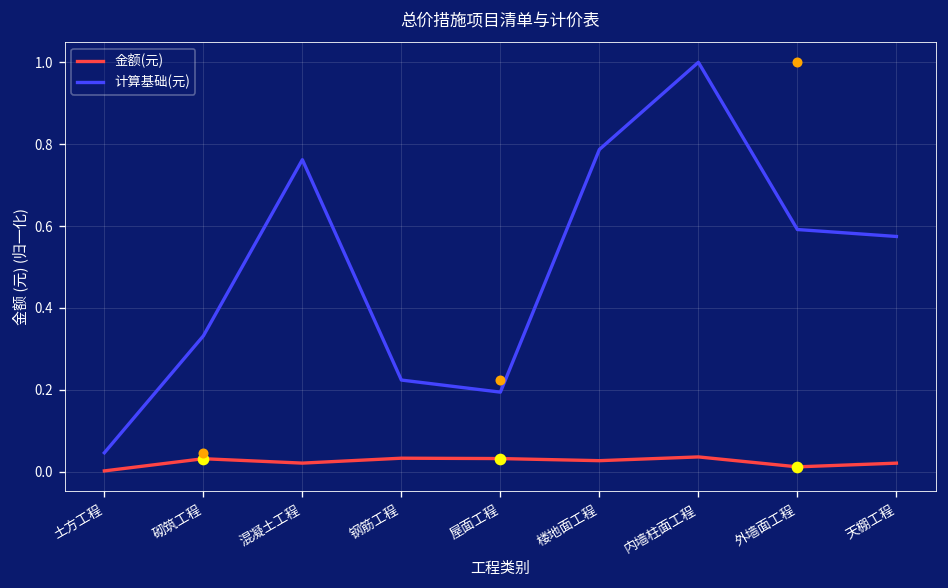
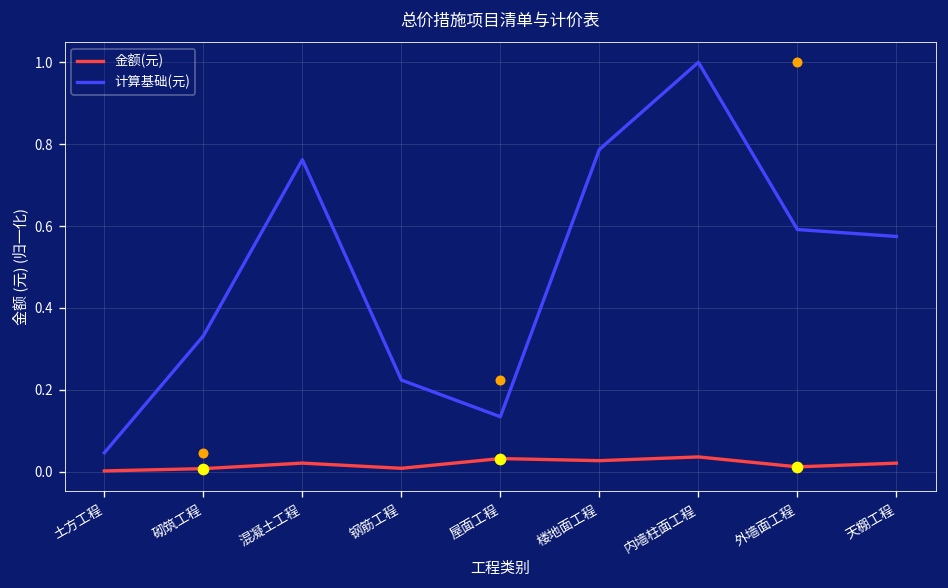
金额(元), 砌筑工程: 0.03 -> 0.01
金额(元), 钢筋工程: 0.03 -> 0.01
计算基础(元), 屋面工程: 0.19 -> 0.13
